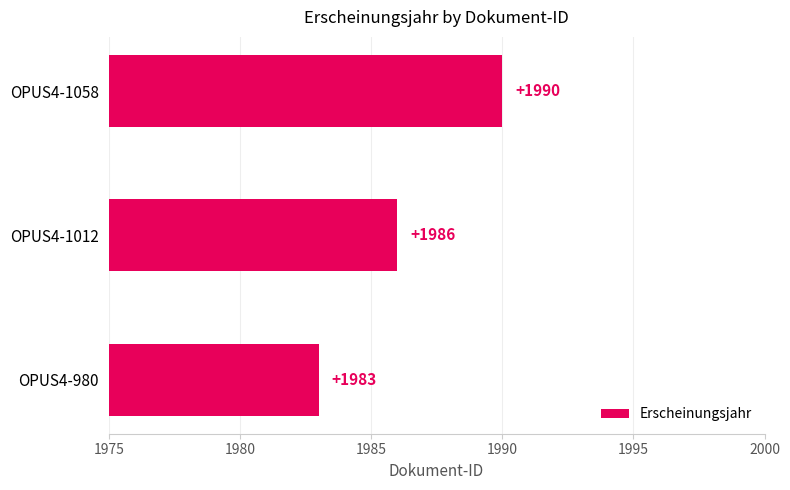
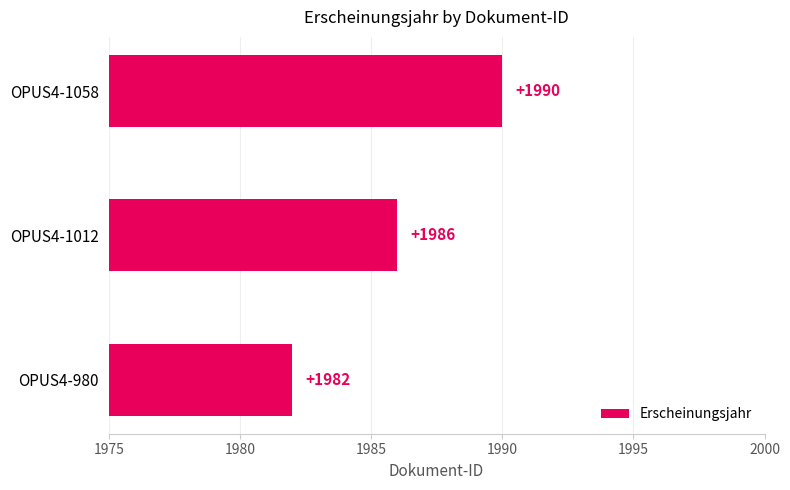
OPUS4-980: +1983 -> +1982
